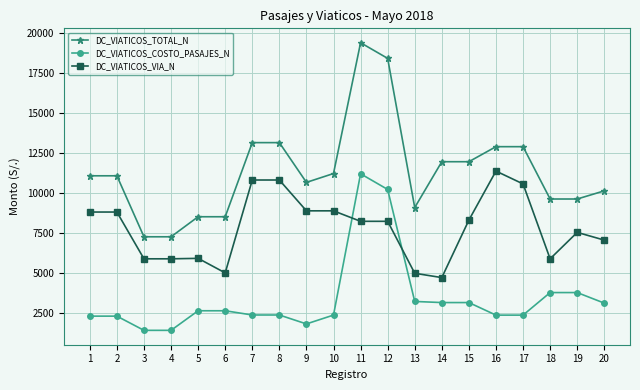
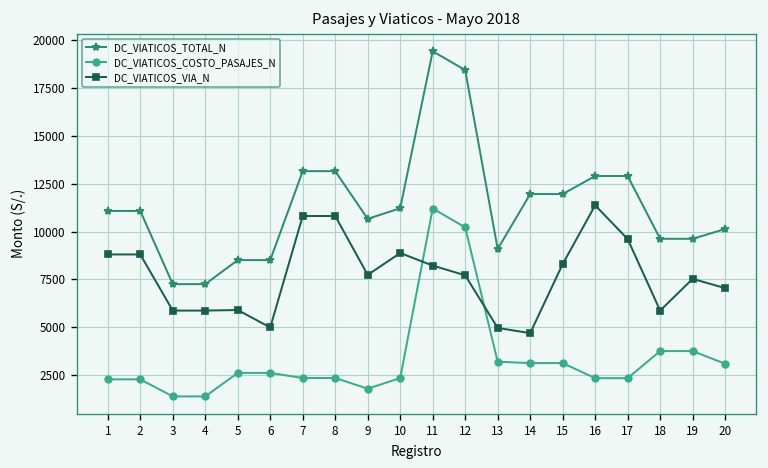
DC_VIATICOS_VIA_N, 9: 8900 -> 7700
DC_VIATICOS_VIA_N, 12: 8200 -> 7700
DC_VIATICOS_VIA_N, 17: 10600 -> 9600
